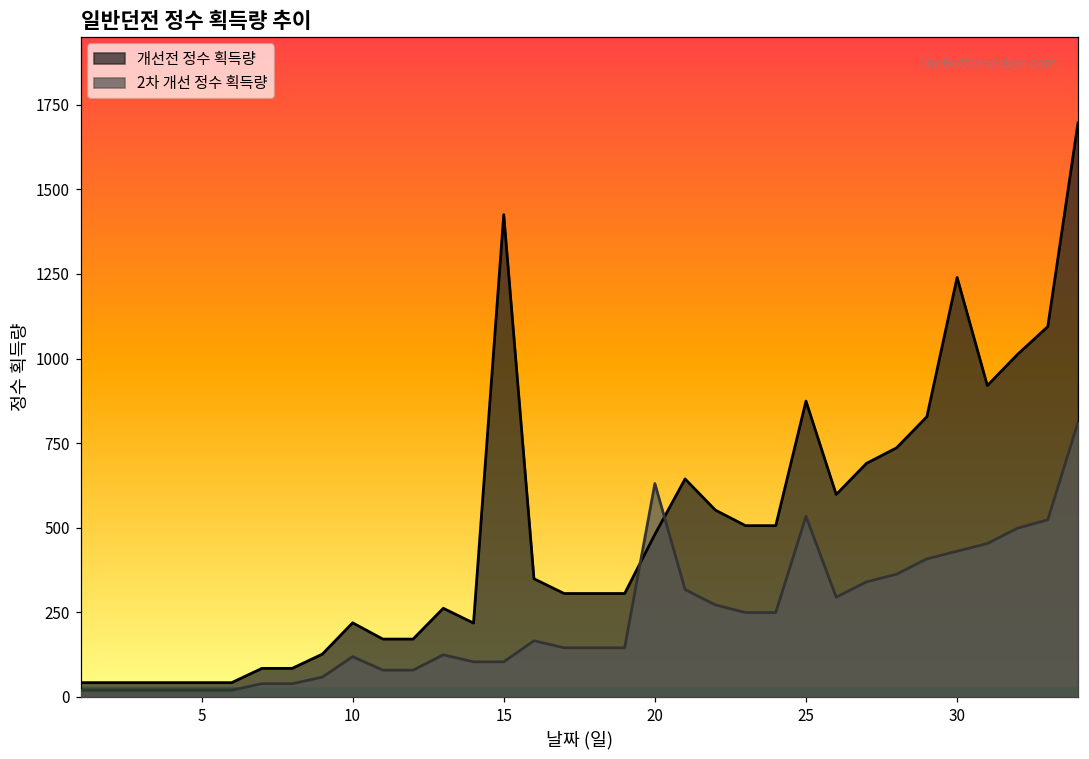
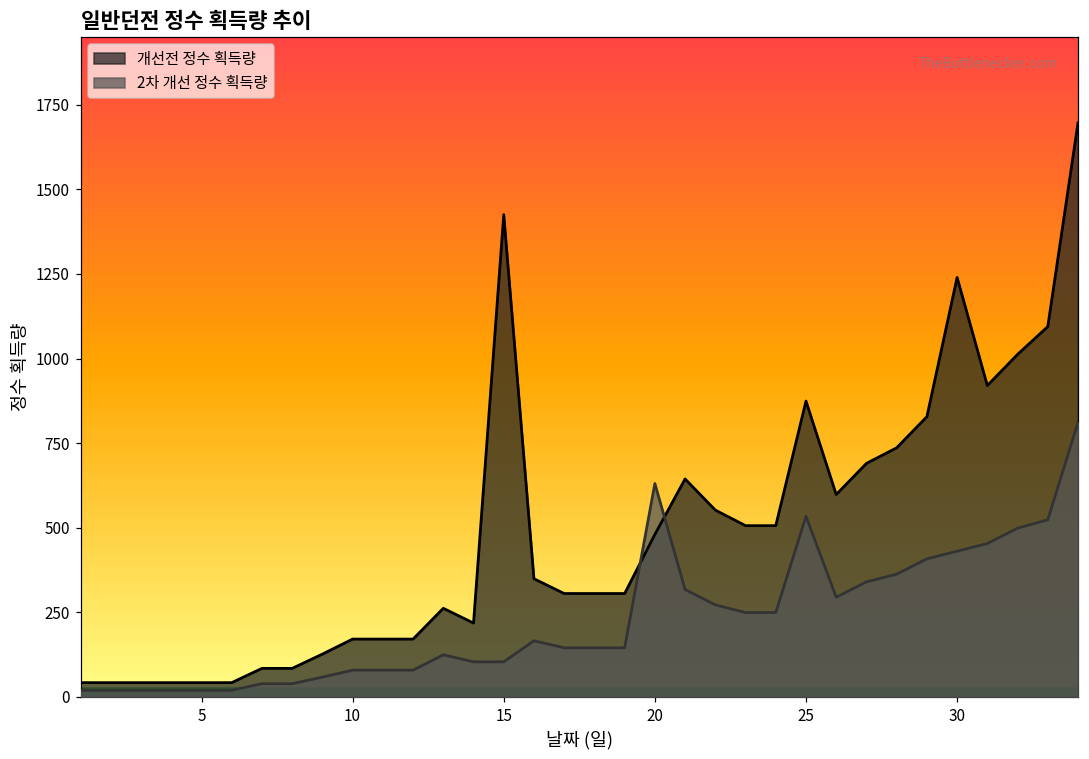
개선전 정수 획득량, 10: 220 -> 170
2차 개선 정수 획득량, 10: 120 -> 80
